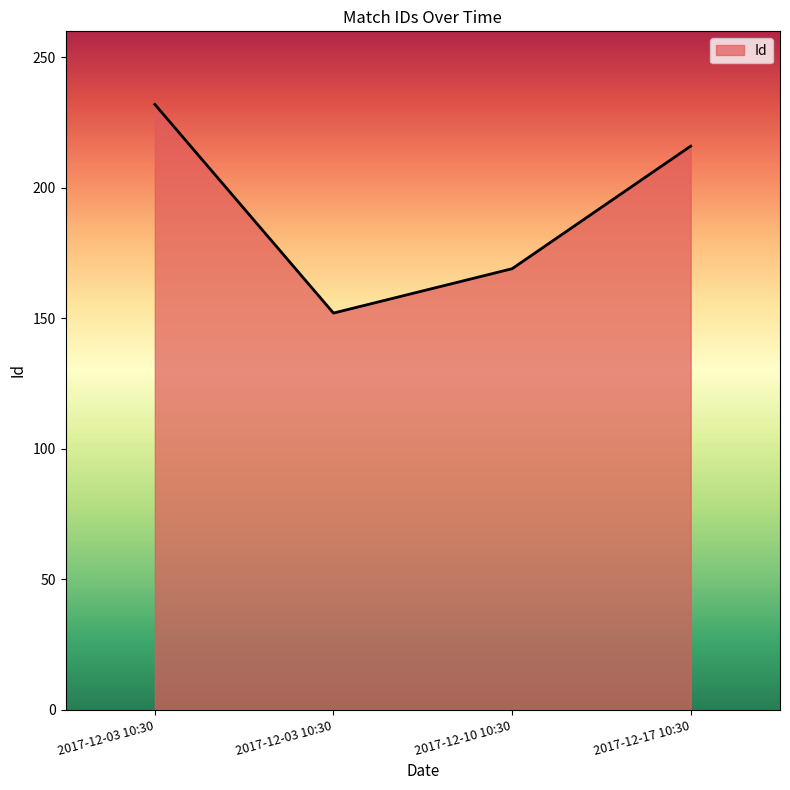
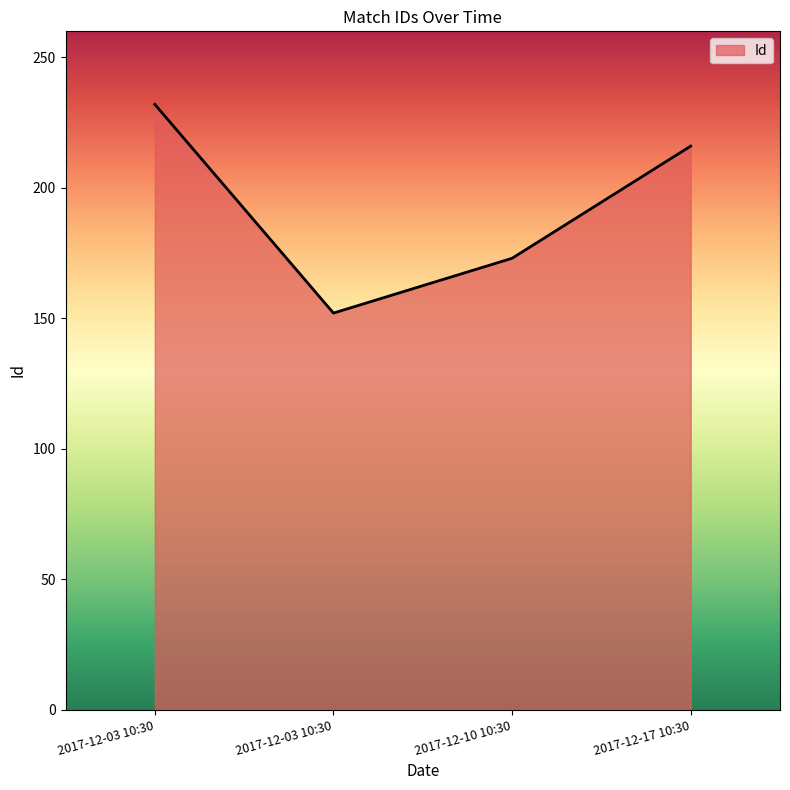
2017-12-10 10:30: 169 -> 173
